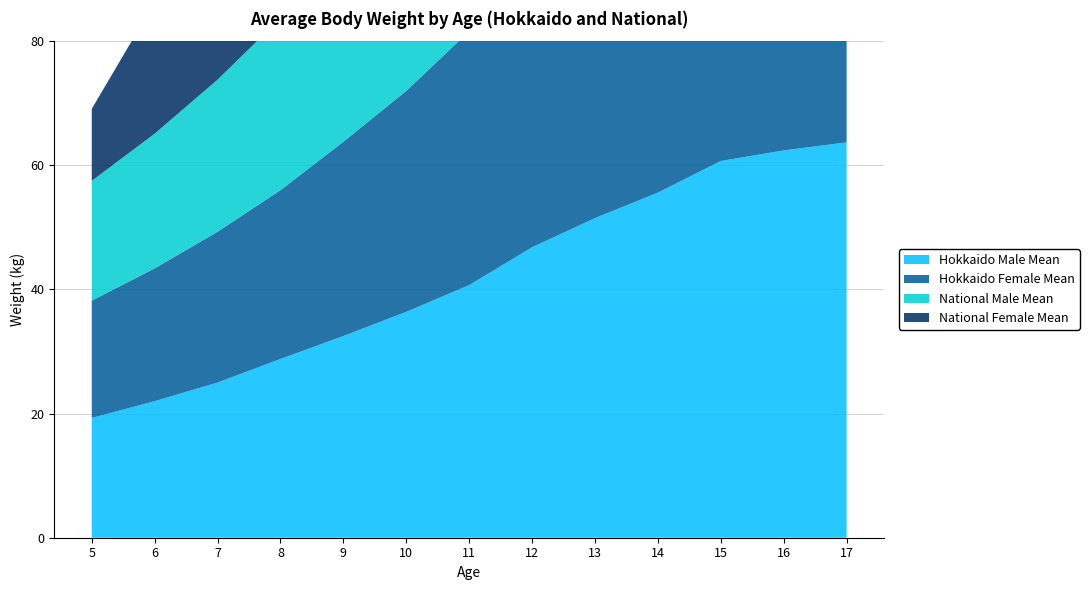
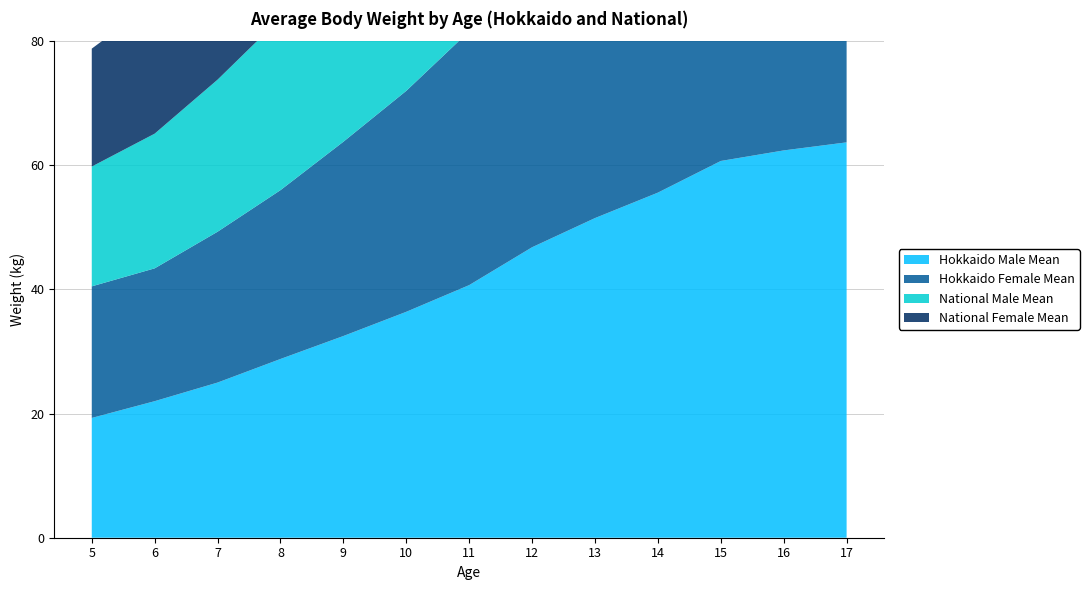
Hokkaido Female Mean, 5: 19 -> 21
National Female Mean, 5: 12 -> 19
